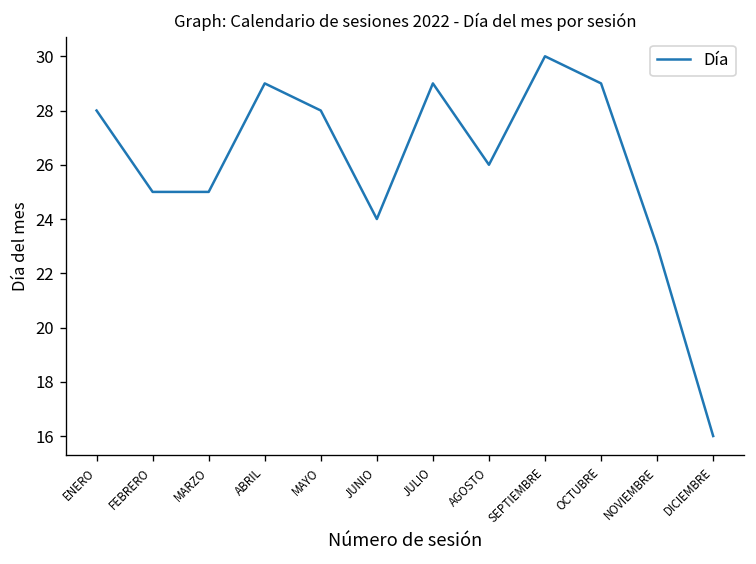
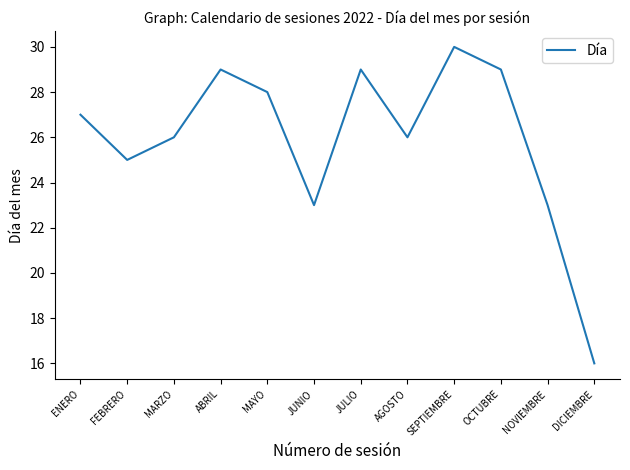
ENERO: 28 -> 27
MARZO: 25 -> 26
JUNIO: 24 -> 23
